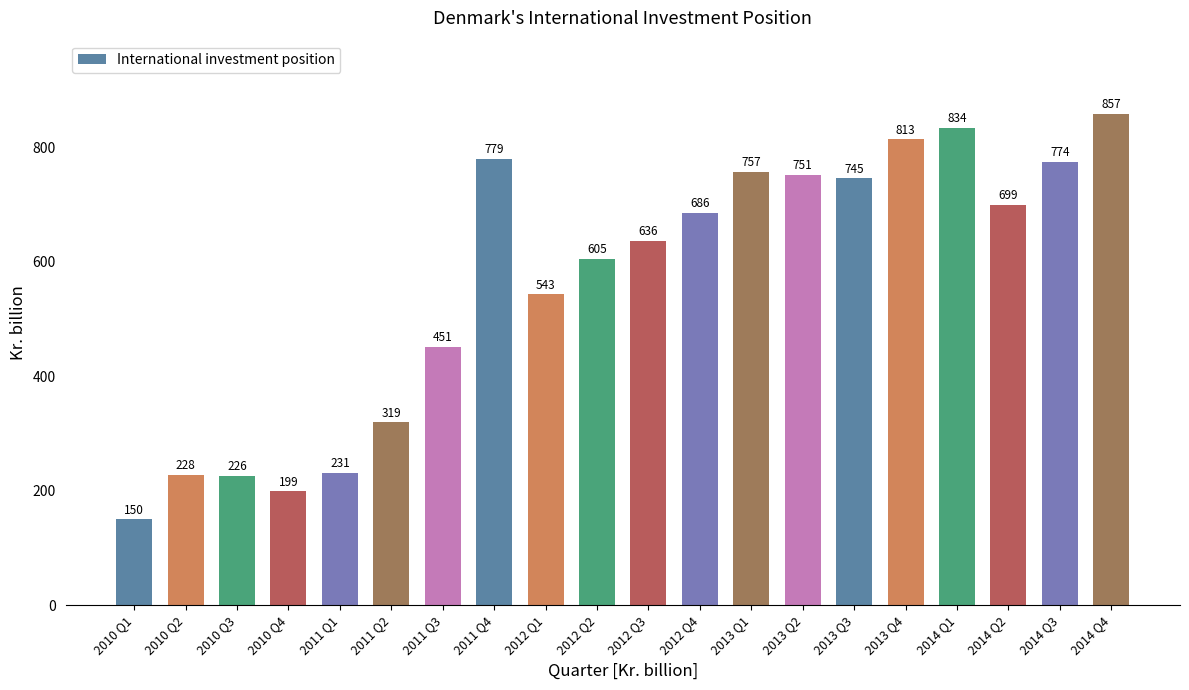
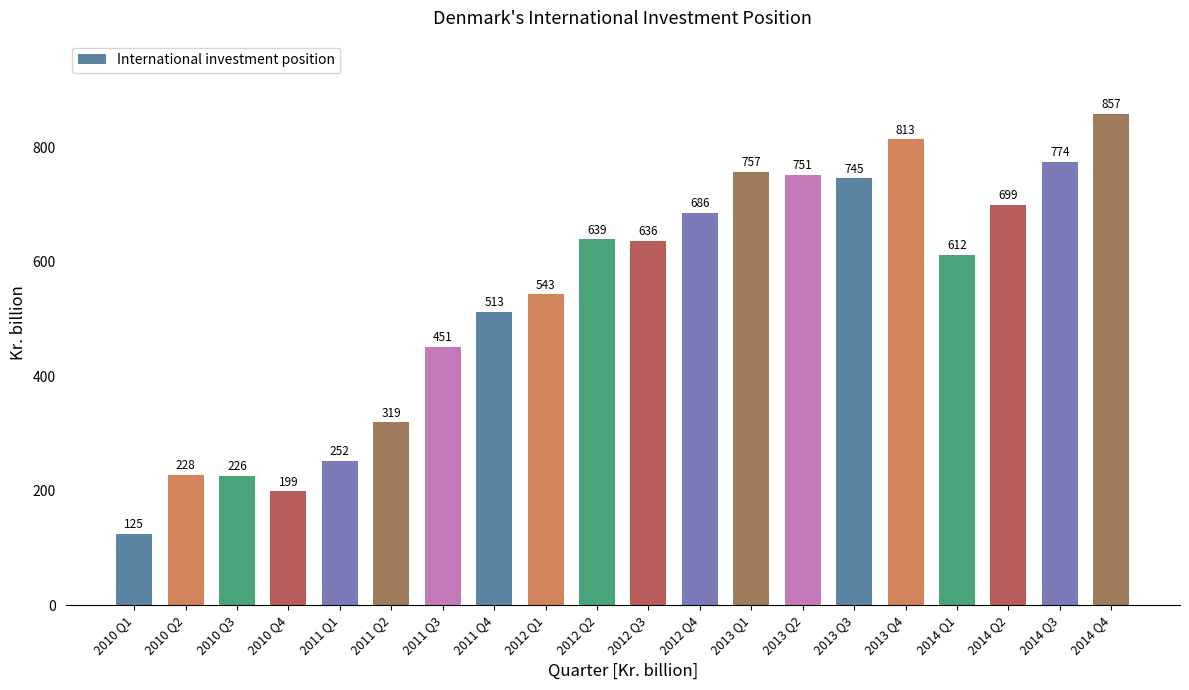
2010 Q1: 150 -> 125
2011 Q1: 231 -> 252
2011 Q4: 779 -> 513
2012 Q2: 605 -> 639
2014 Q1: 834 -> 612
